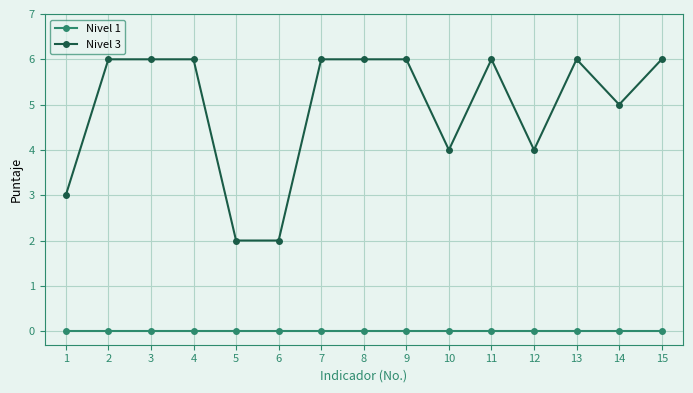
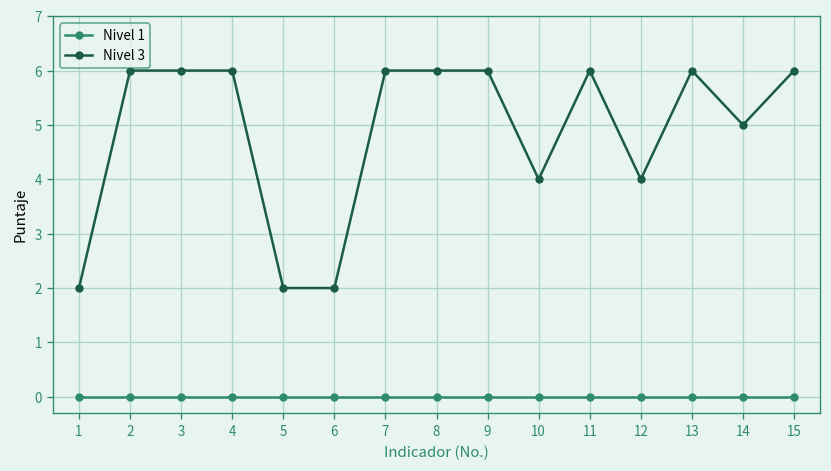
Nivel 3, 1: 3 -> 2
